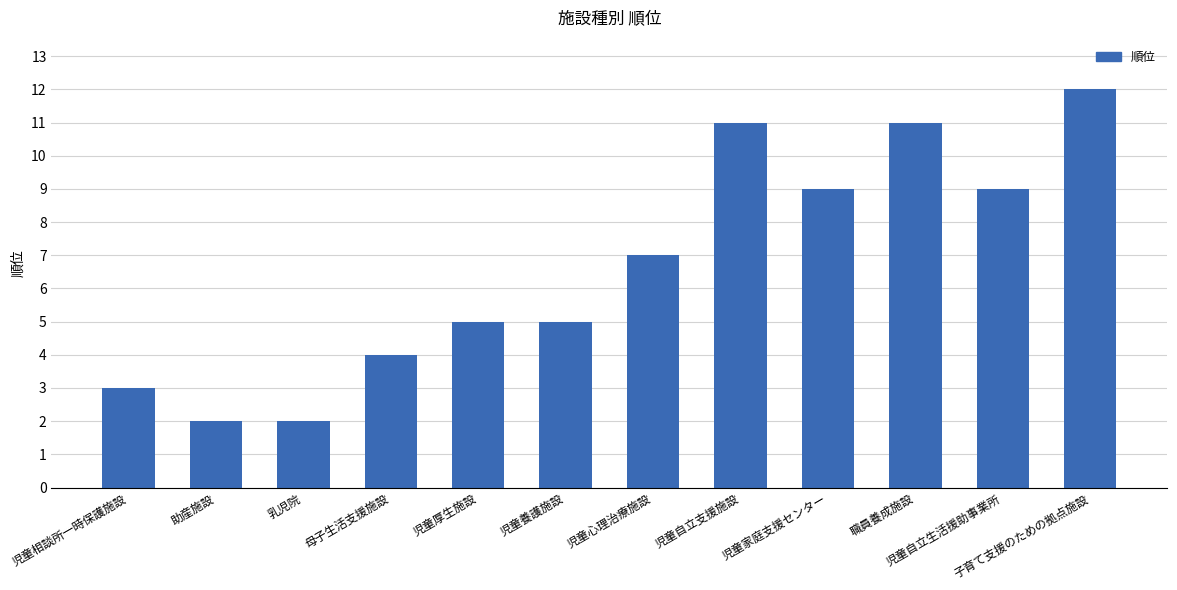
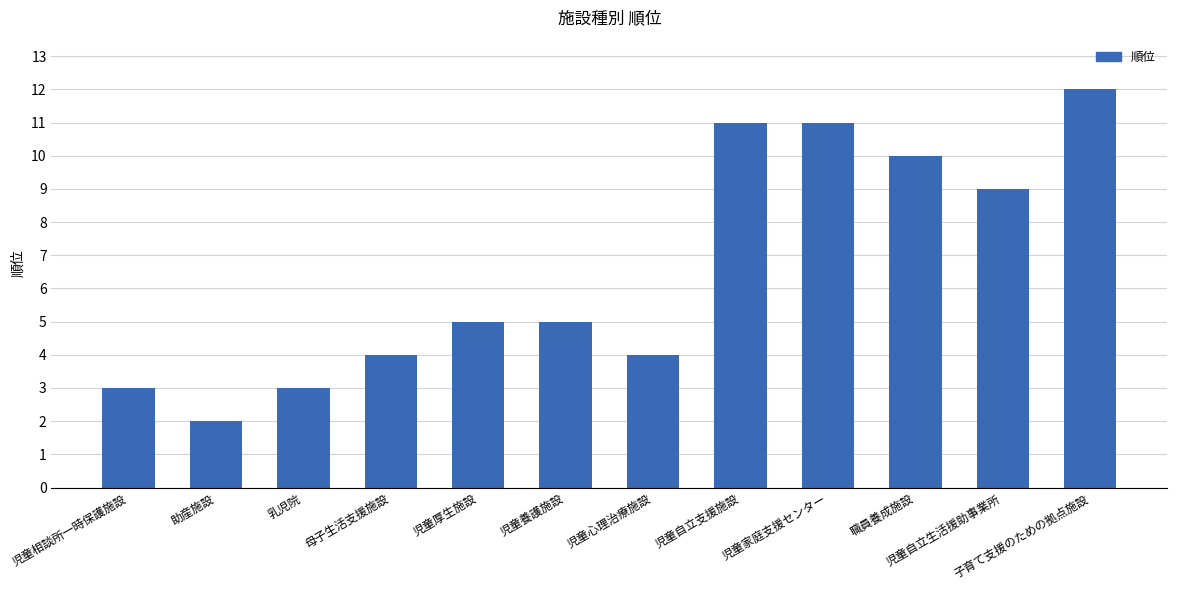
乳児院: 2 -> 3
児童心理治療施設: 7 -> 4
児童家庭支援センター: 9 -> 11
職員養成施設: 11 -> 10
